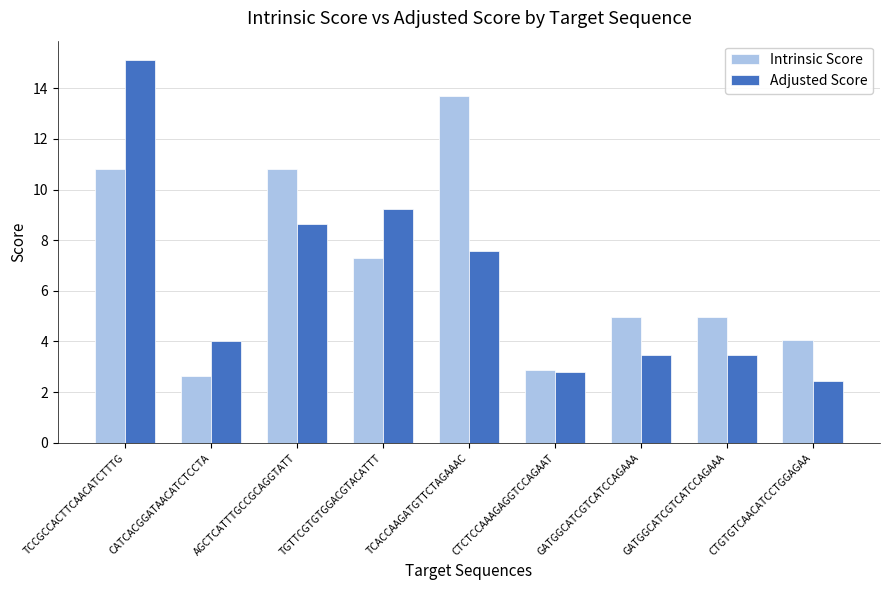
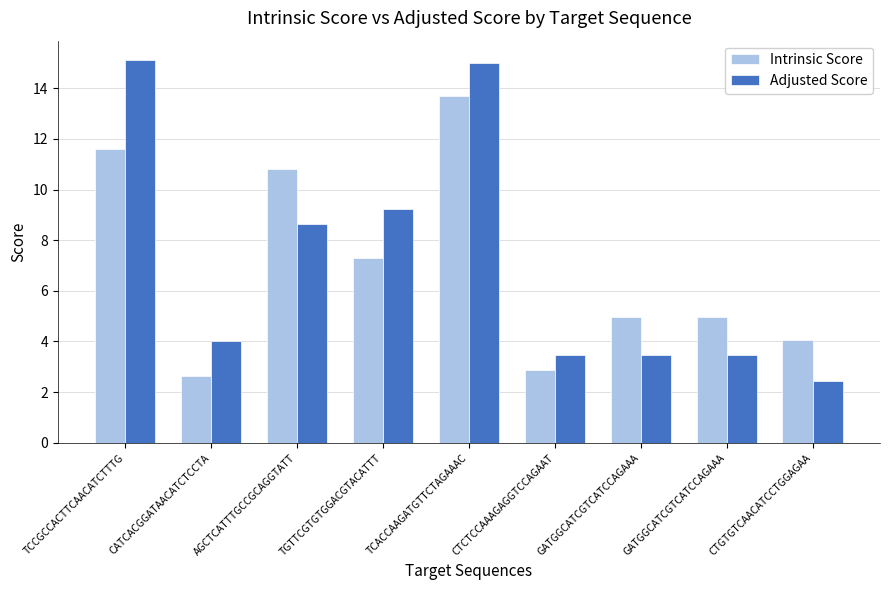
Intrinsic Score, TCCGCCACTTCAACATCTTTG: 10.8 -> 11.6
Adjusted Score, TCACCAAGATGTTCTAGAAAC: 7.6 -> 15.0
Adjusted Score, CTCTCCAAAGAGGTCCAGAAT: 2.8 -> 3.5
